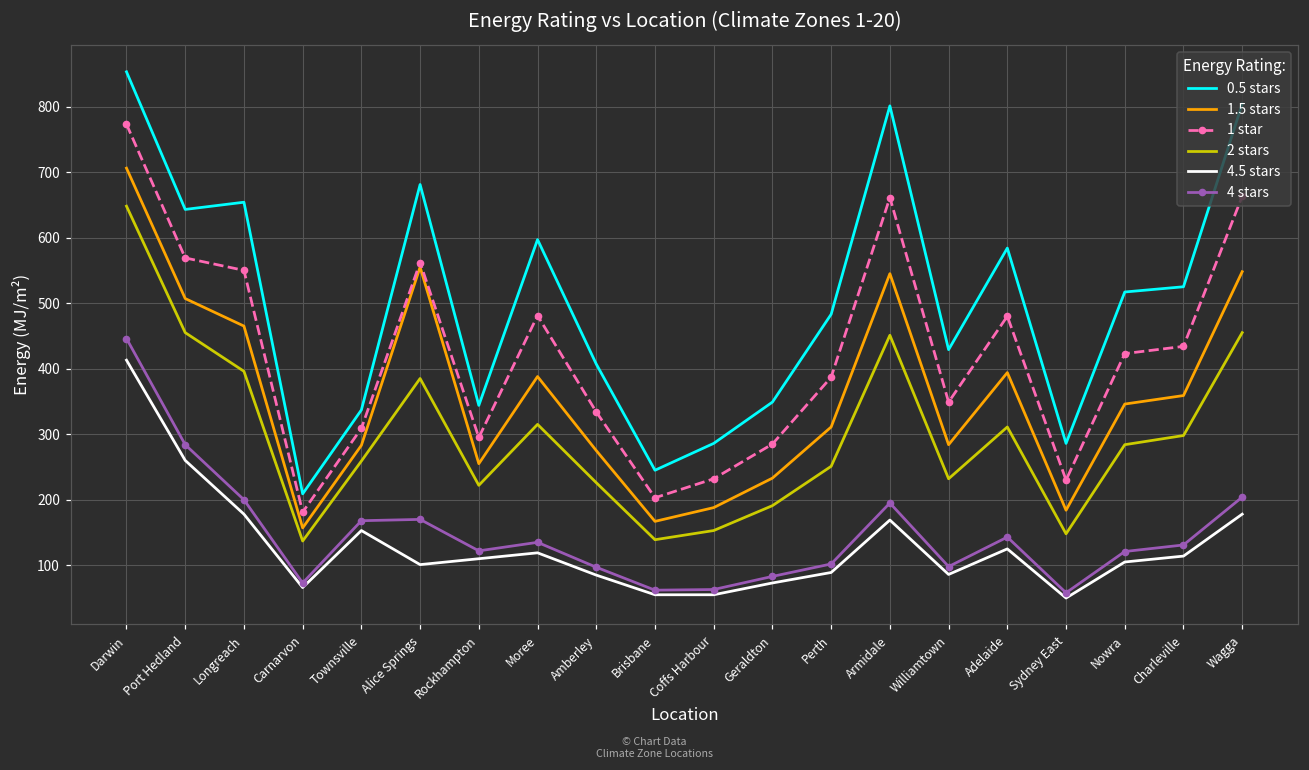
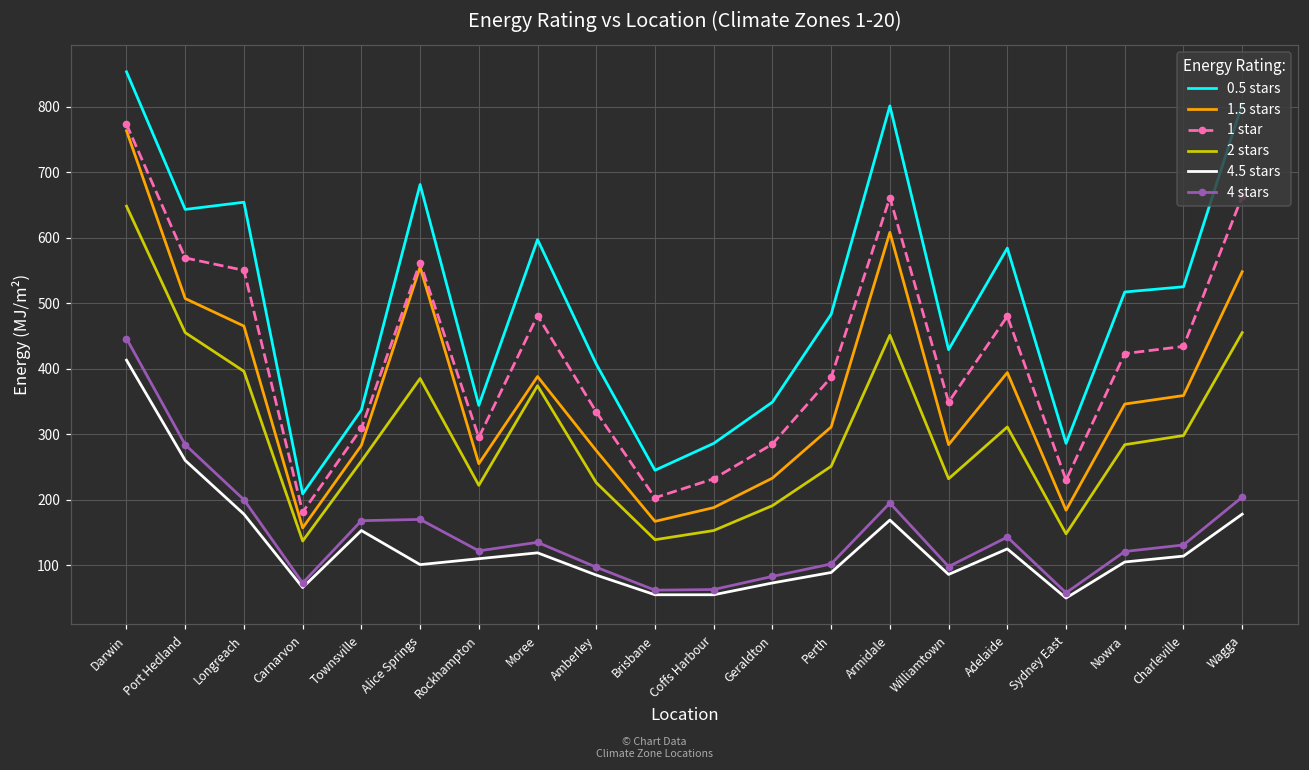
1.5 stars, Darwin: 710 -> 760
2 stars, Moree: 320 -> 370
1.5 stars, Armidale: 550 -> 610
